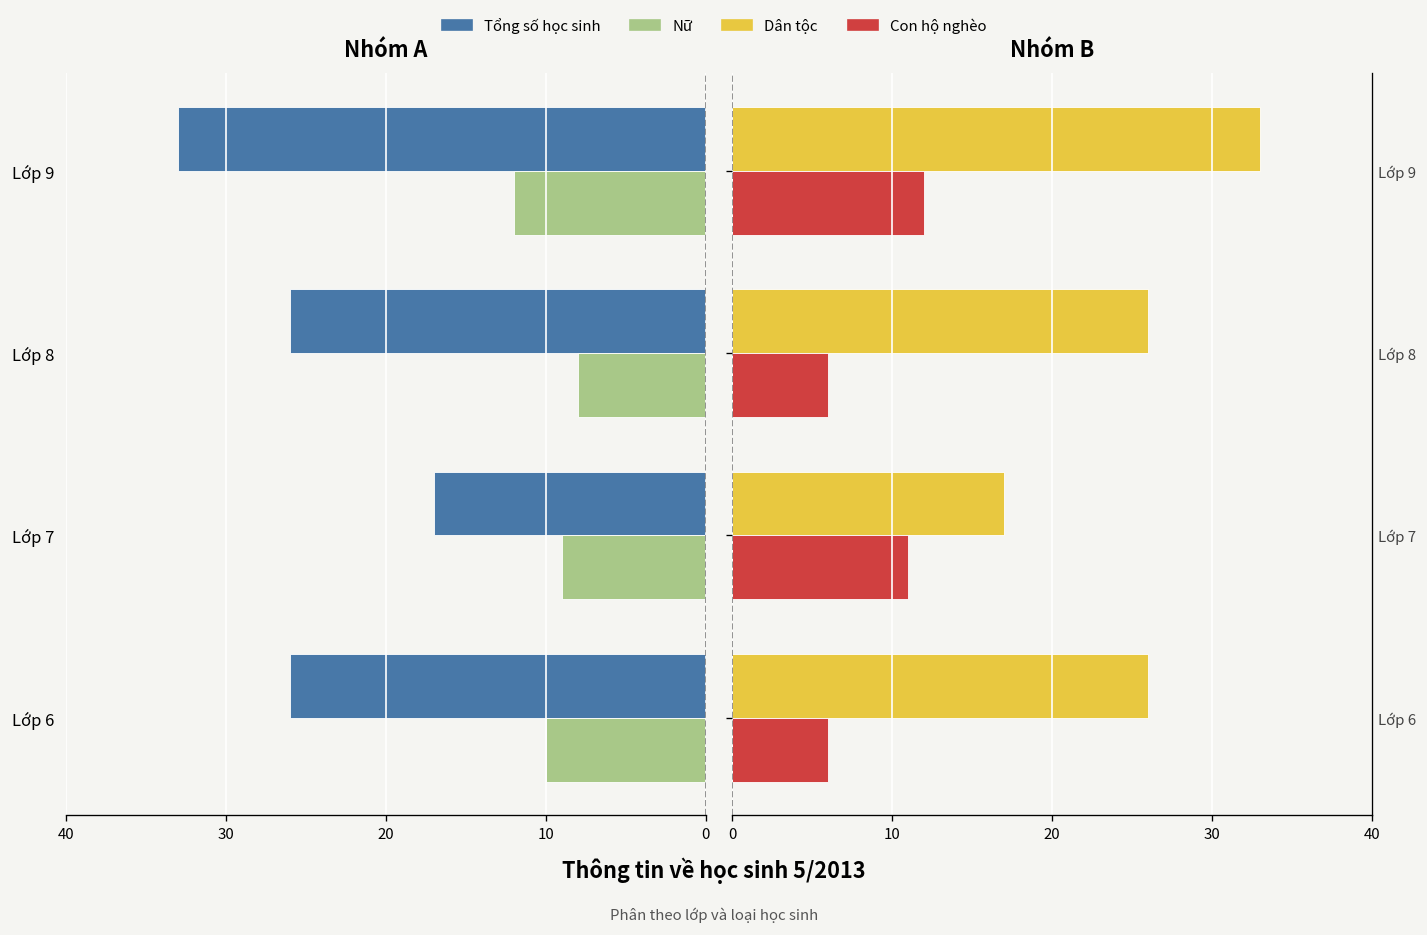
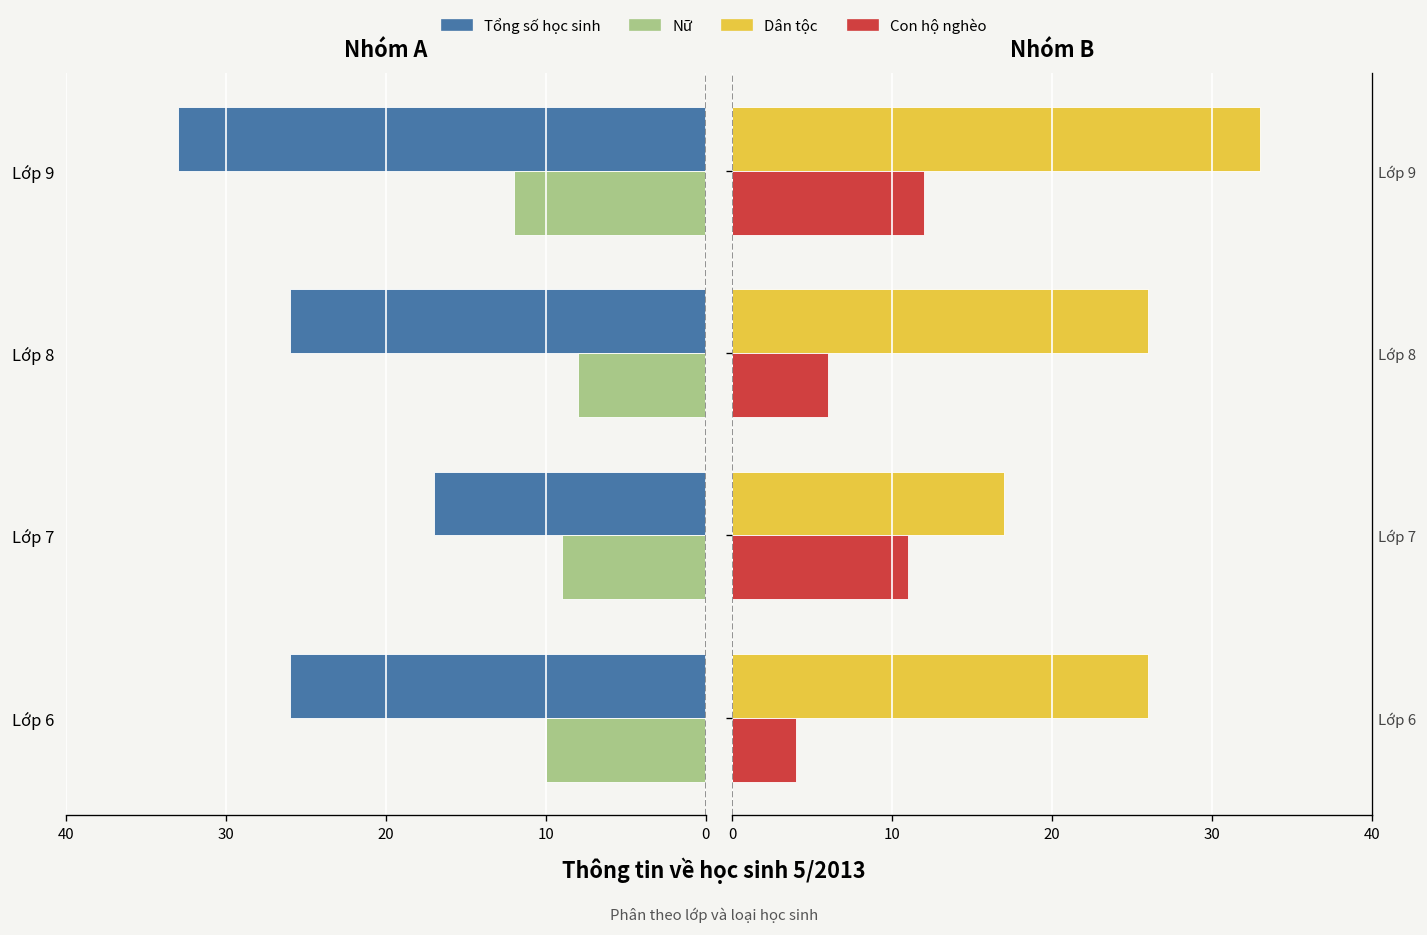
Nhóm B, Con hộ nghèo, Lớp 6: 6 -> 4
